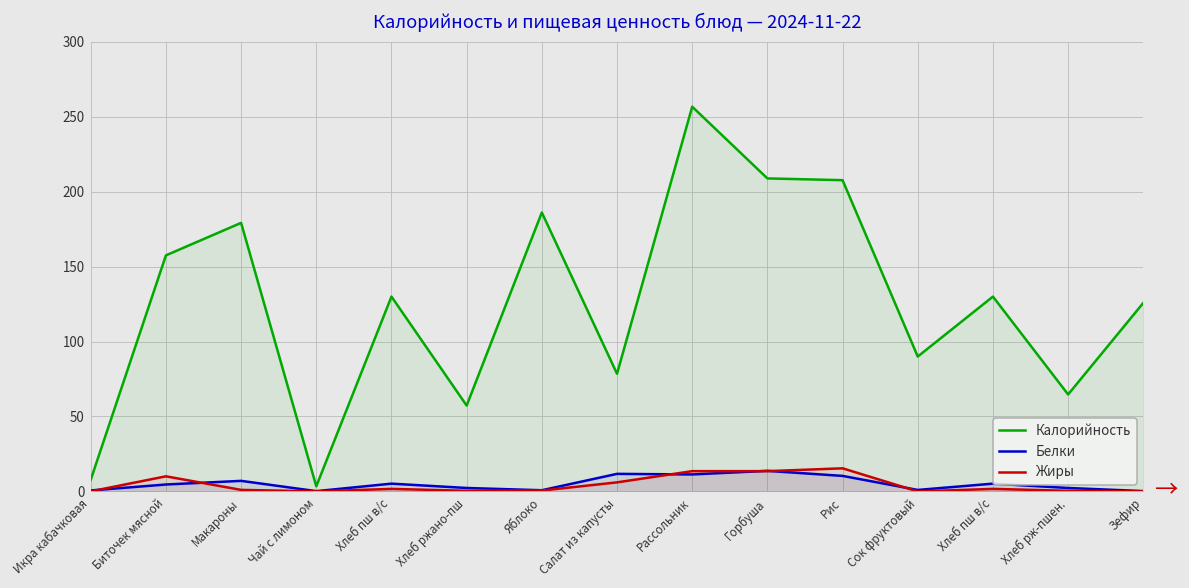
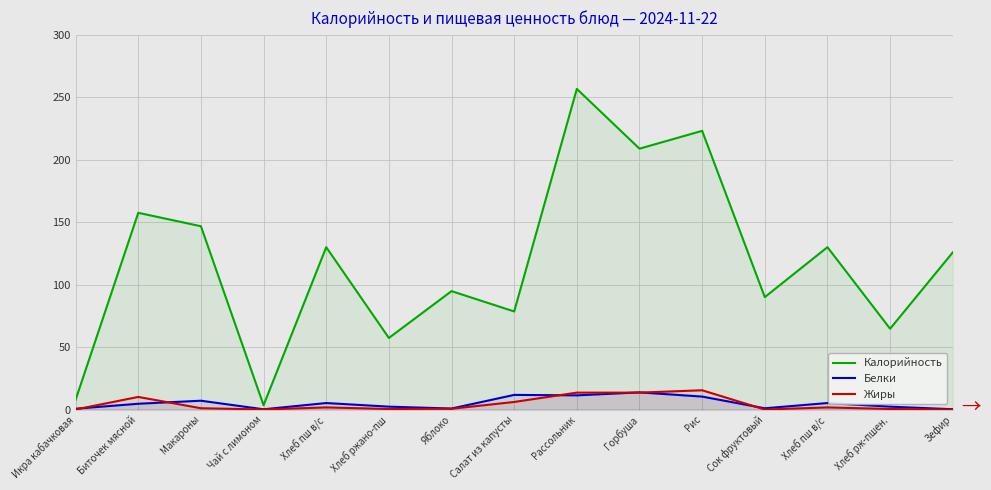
Калорийность, Макароны: 179 -> 147
Калорийность, Яблоко: 186 -> 95
Калорийность, Рис: 208 -> 223
